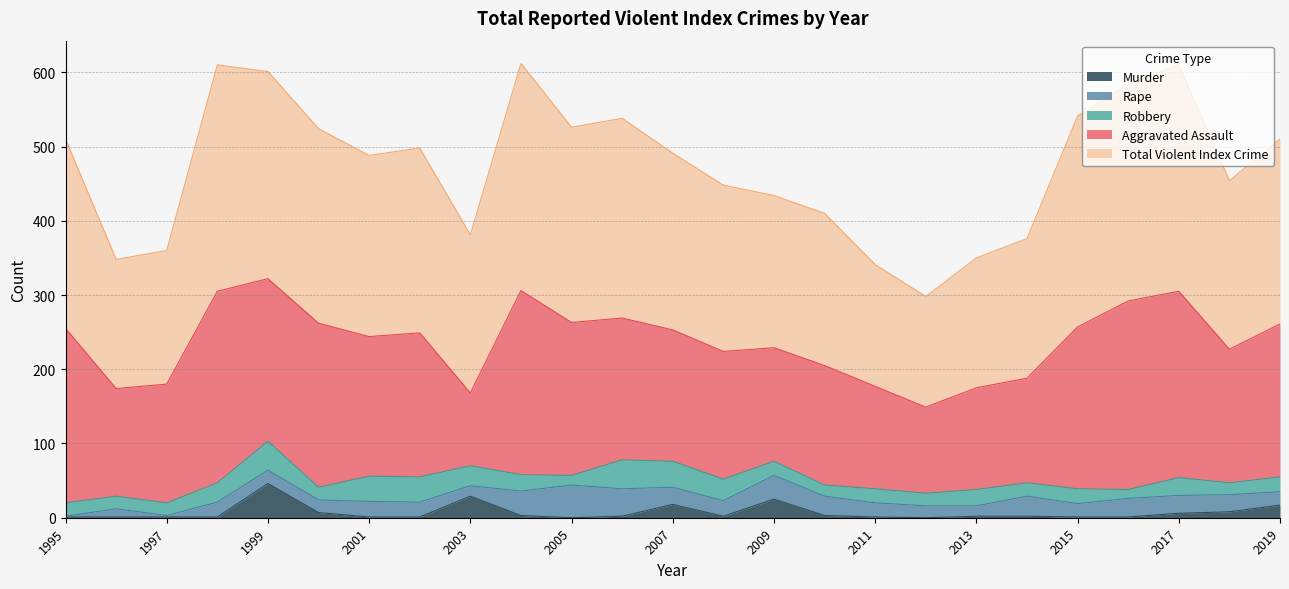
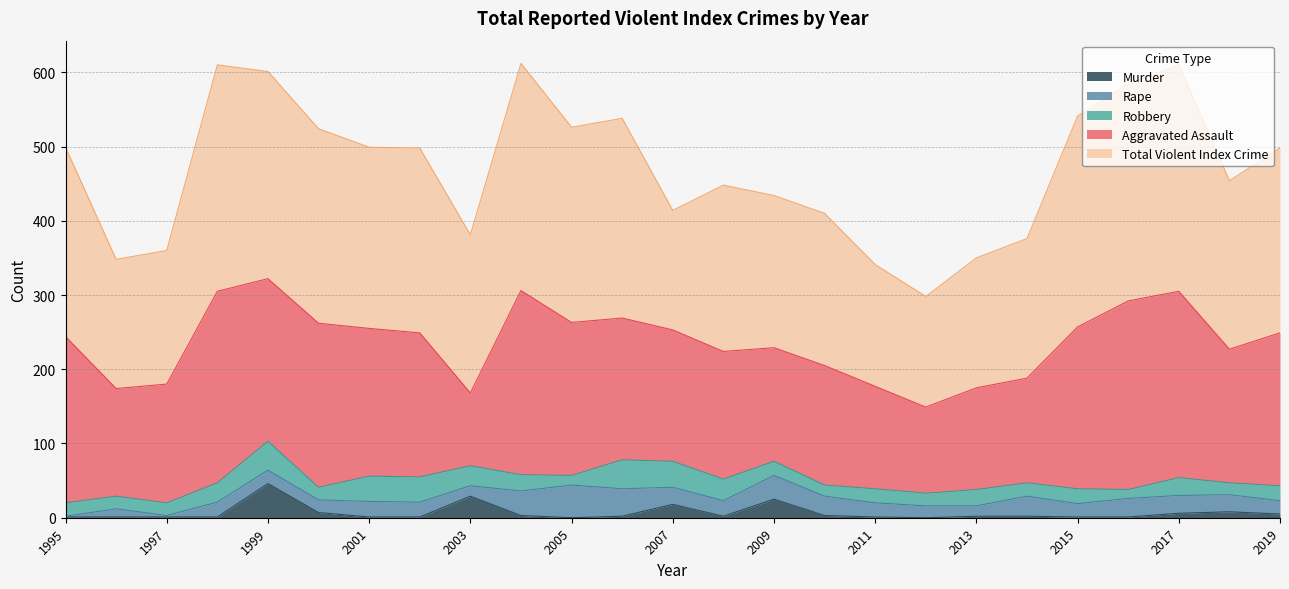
Aggravated Assault, 1995: 240 -> 220
Aggravated Assault, 2001: 190 -> 200
Total Violent Index Crime, 2007: 240 -> 160
Murder, 2019: 20 -> 10
